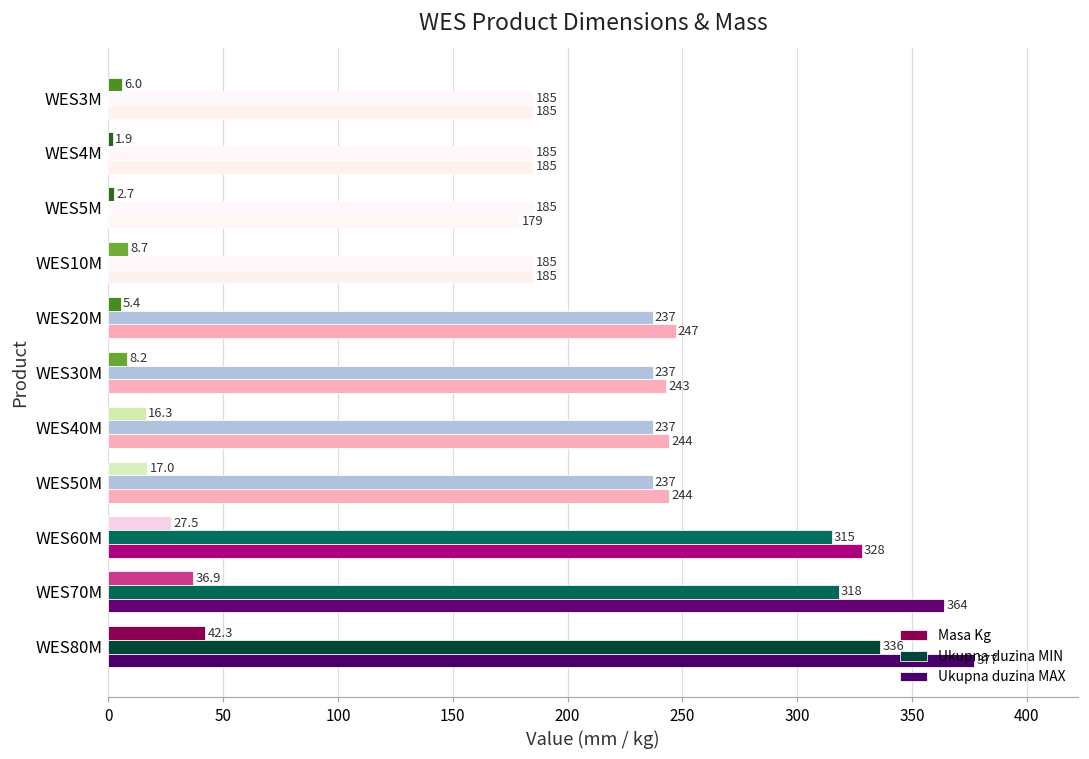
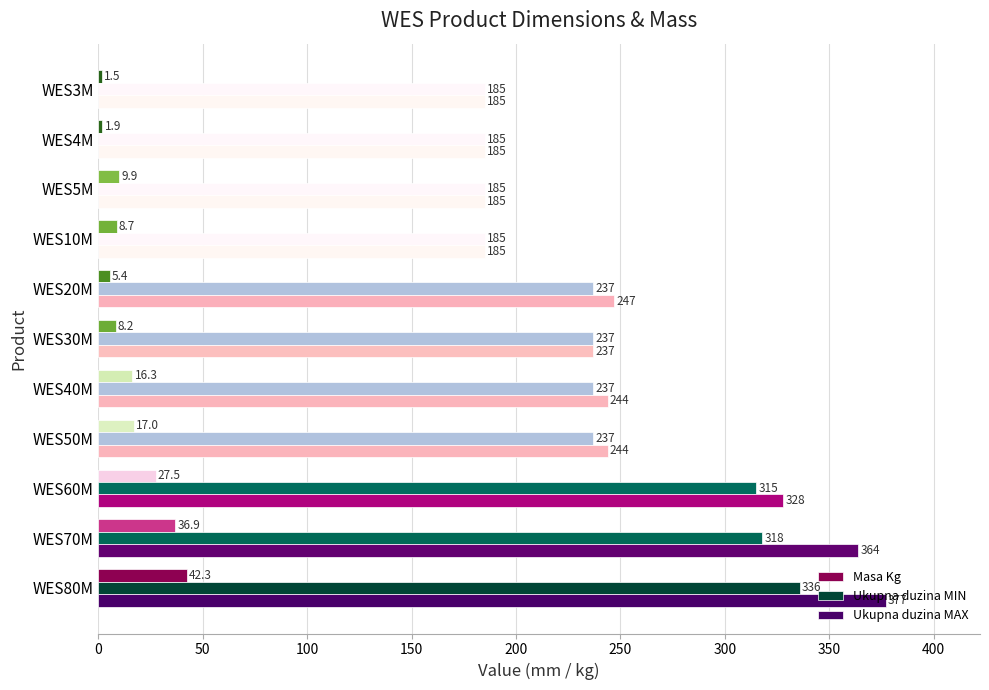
Masa Kg, WES3M: 6.0 -> 1.5
Masa Kg, WES5M: 2.7 -> 9.9
Ukupna duzina MAX, WES5M: 179 -> 185
Ukupna duzina MAX, WES30M: 243 -> 237
